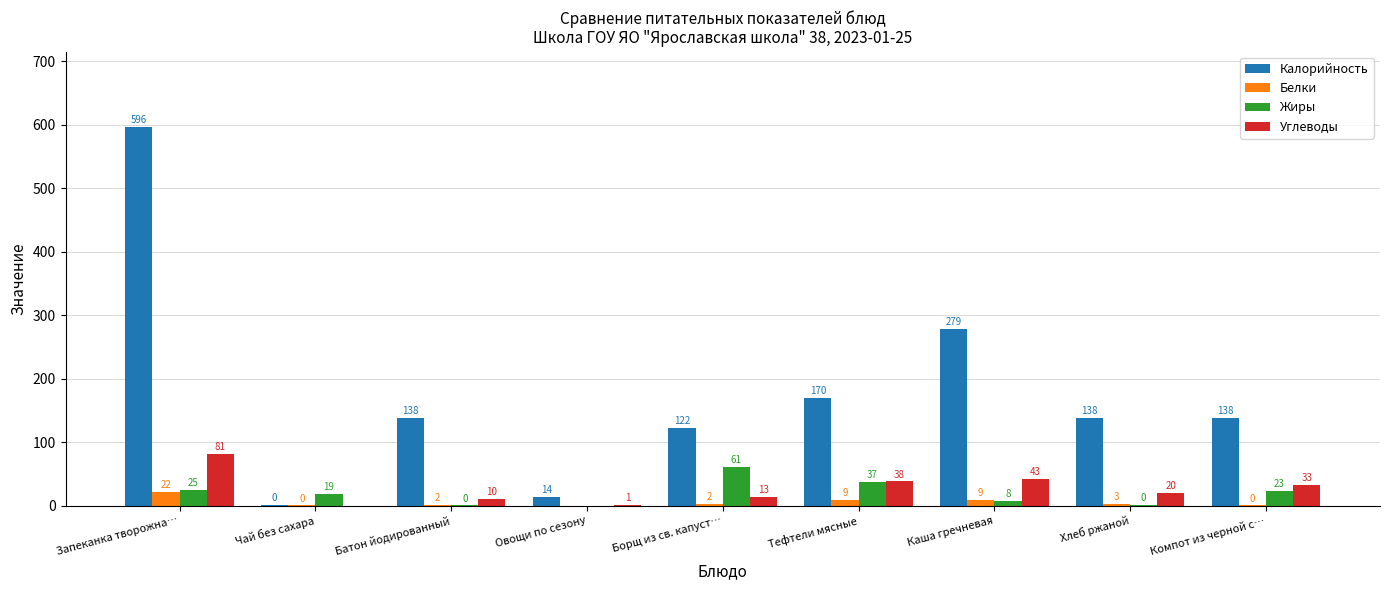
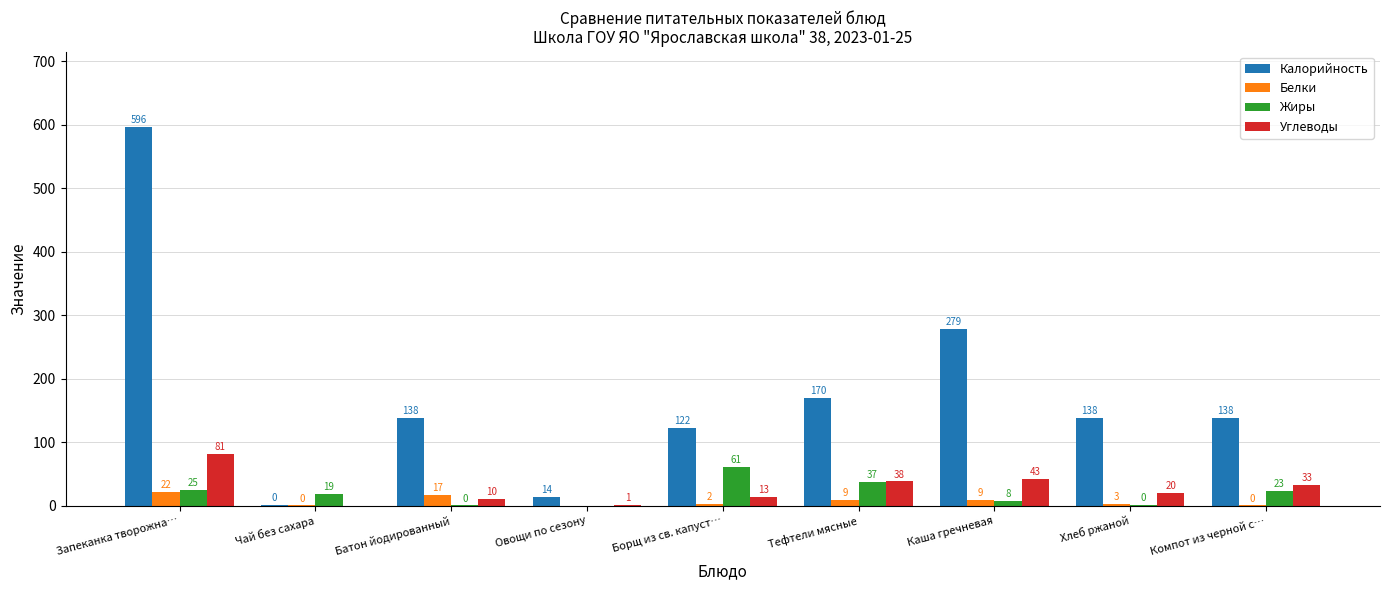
Белки, Батон йодированный: 2 -> 17
